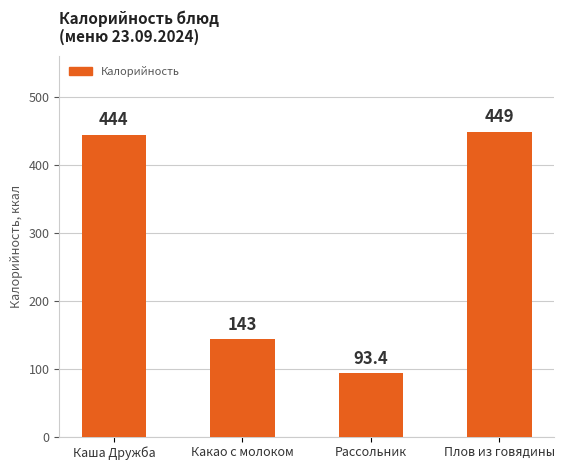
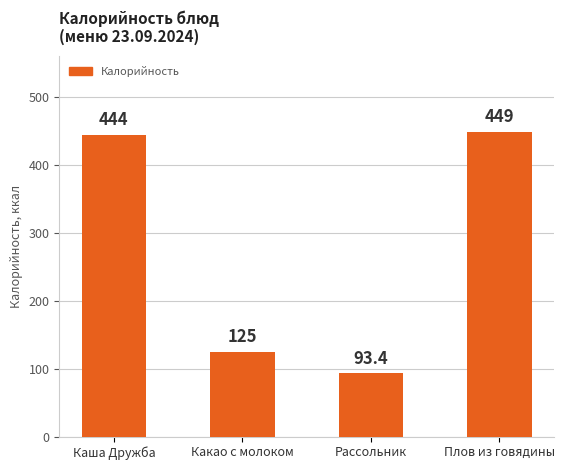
Какао с молоком: 143 -> 125
